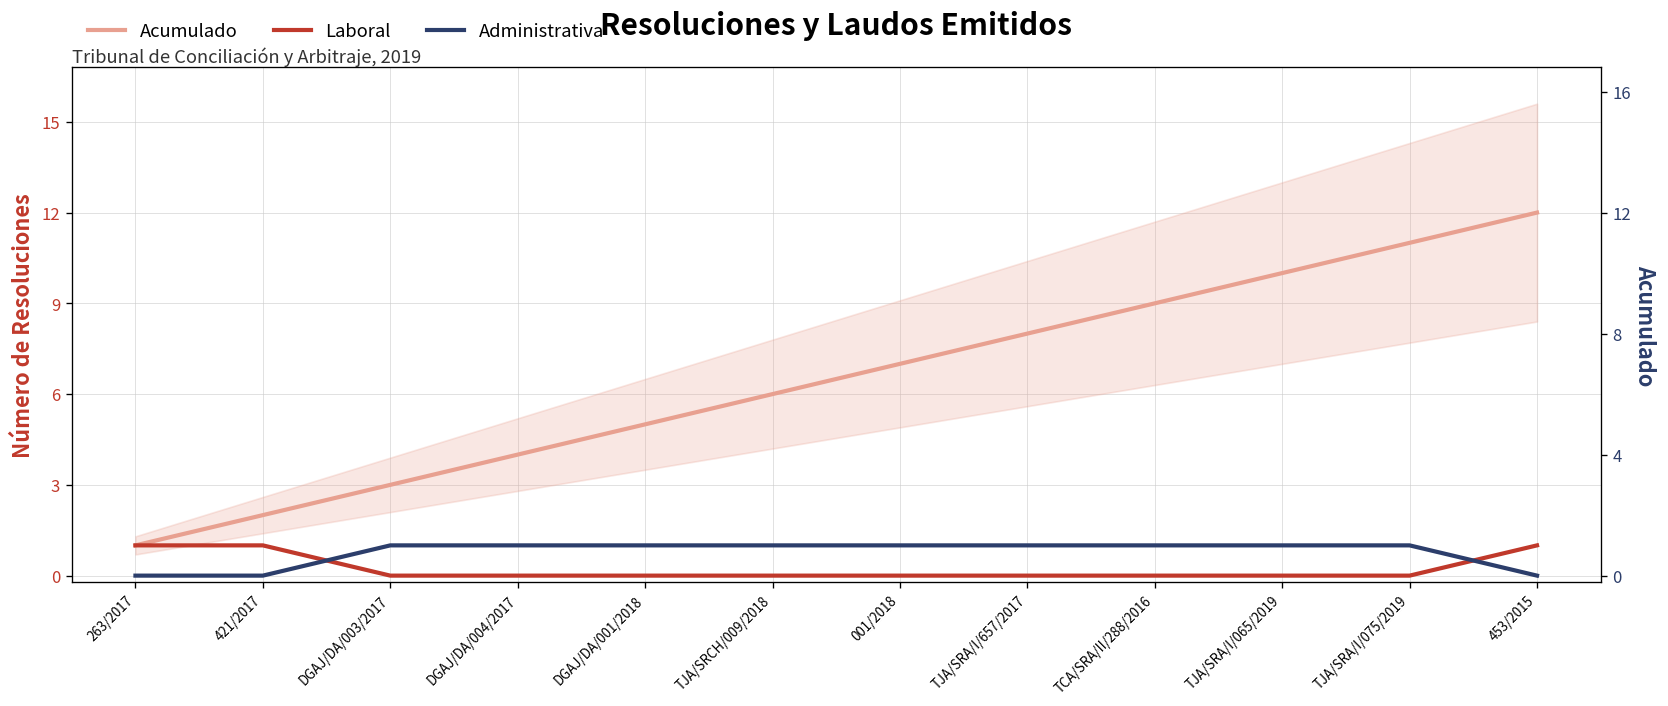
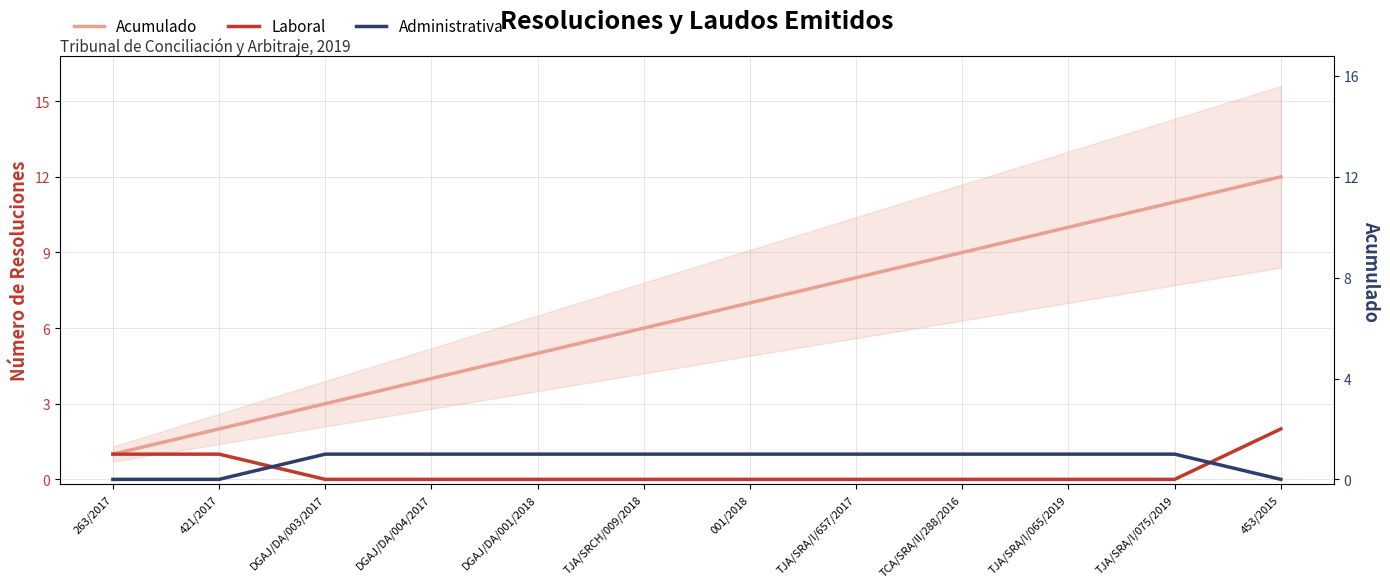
Laboral, 453/2015: 1 -> 2
